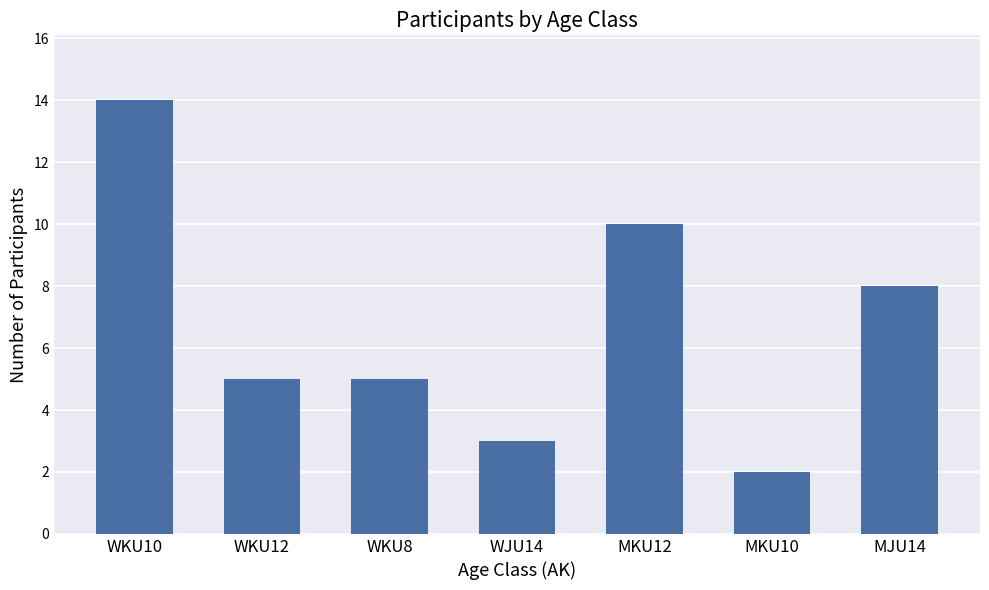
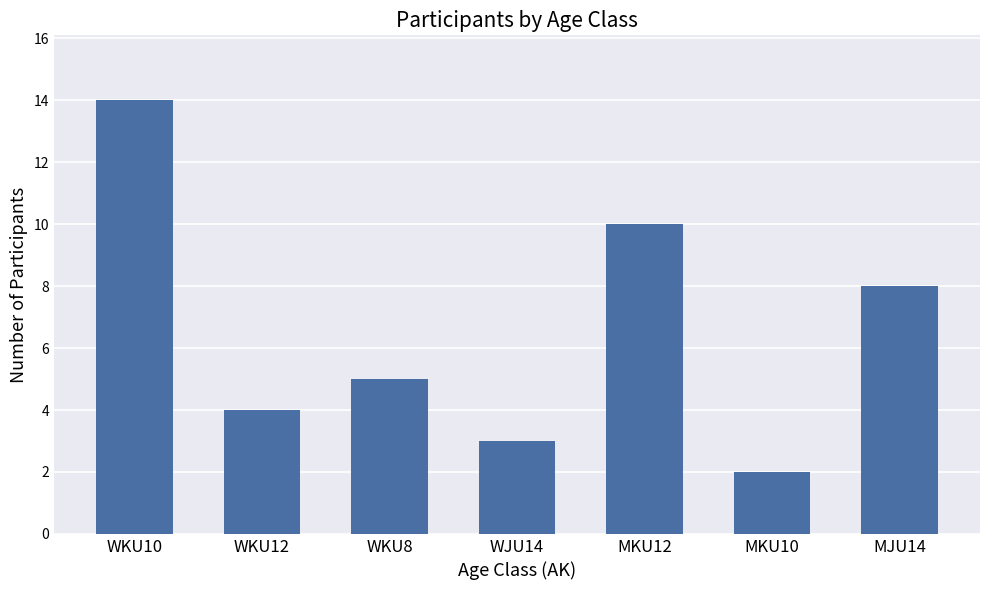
WKU12: 5 -> 4
